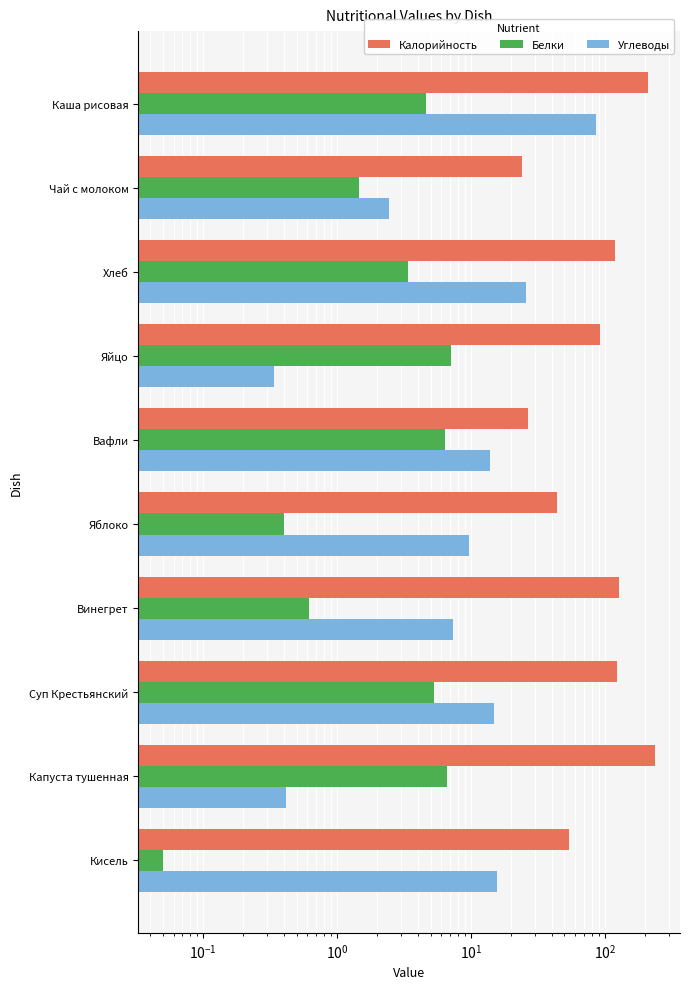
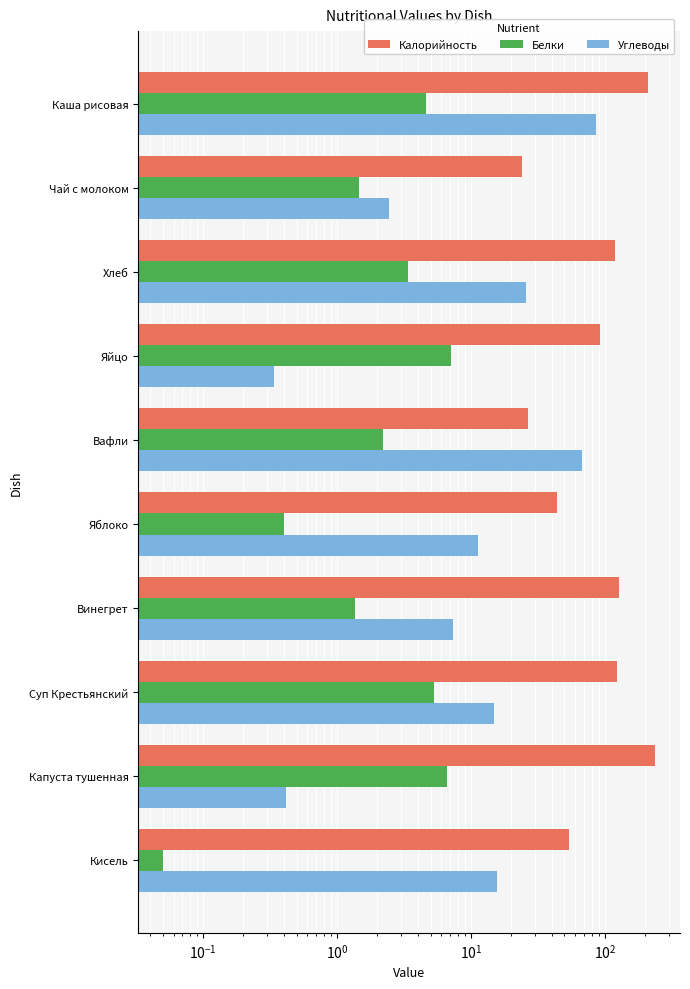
Белки, Вафли: 6 -> 2.2
Углеводы, Вафли: 14 -> 70
Углеводы, Яблоко: 10 -> 11
Белки, Винегрет: 0.6 -> 1.4
